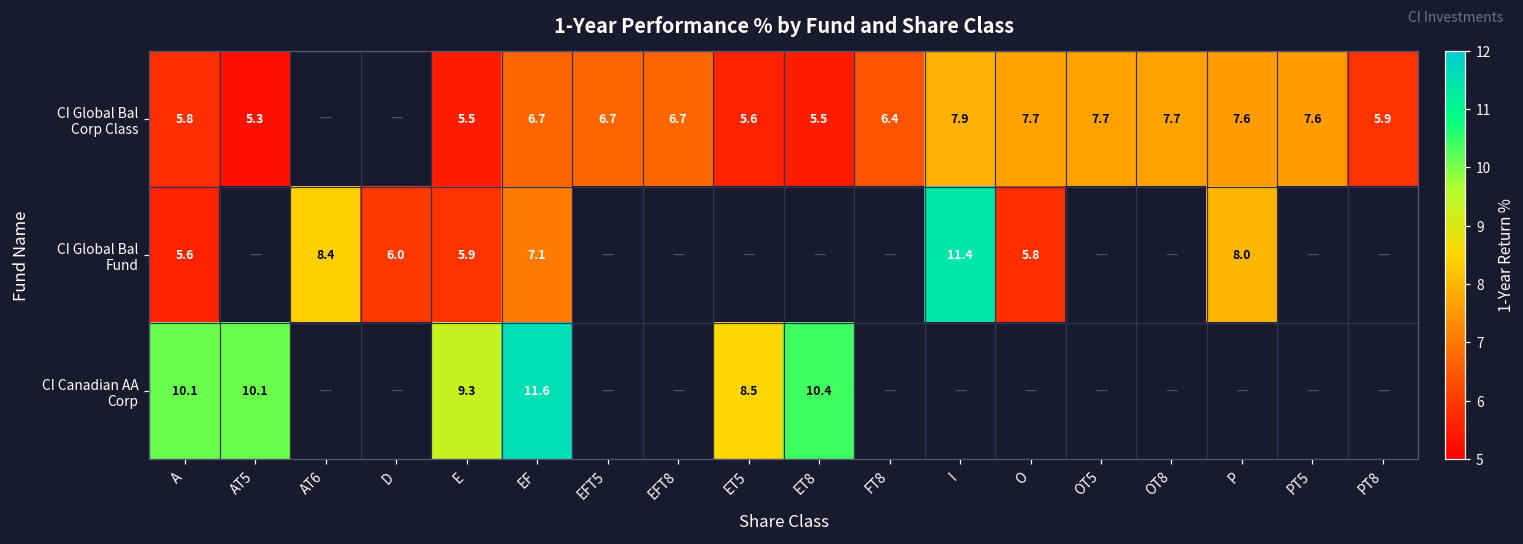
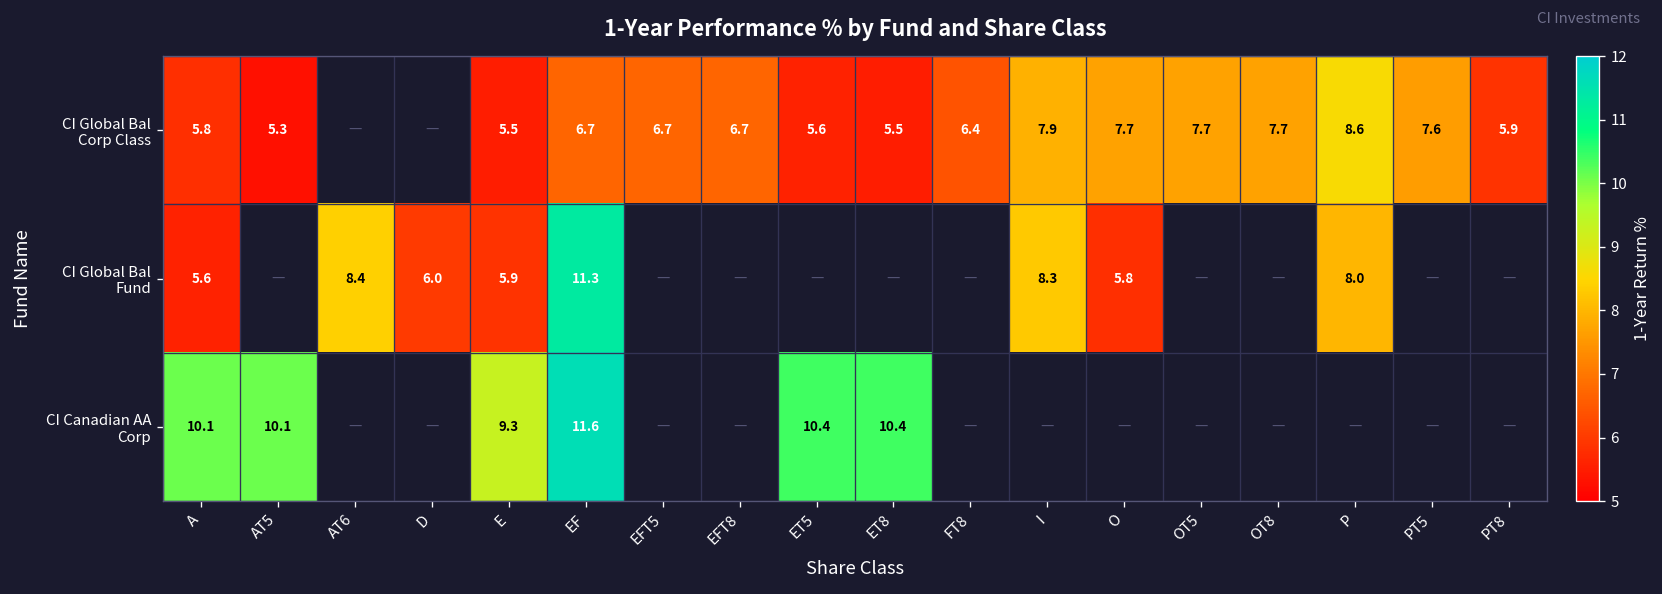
CI Global Bal Corp Class, P: 7.6 -> 8.6
CI Global Bal Fund, EF: 7.1 -> 11.3
CI Global Bal Fund, I: 11.4 -> 8.3
CI Canadian AA Corp, ET5: 8.5 -> 10.4
